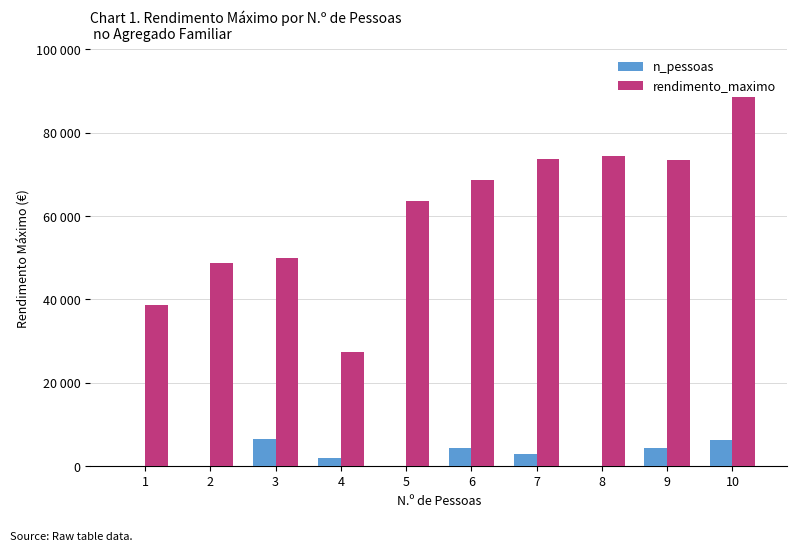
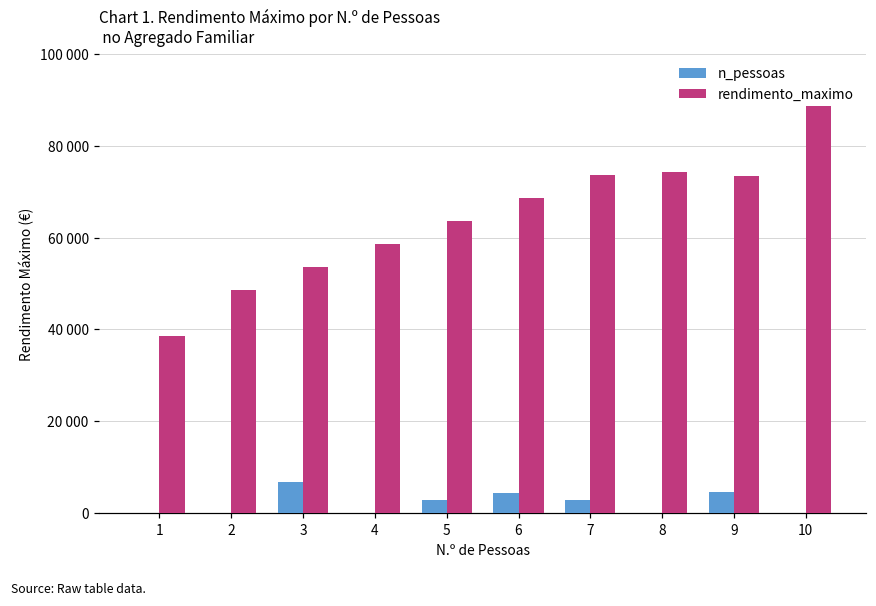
rendimento_maximo, 3: 50000 -> 54000
n_pessoas, 4: 2000 -> 0
rendimento_maximo, 4: 27000 -> 59000
n_pessoas, 5: 0 -> 3000
n_pessoas, 10: 6000 -> 0
